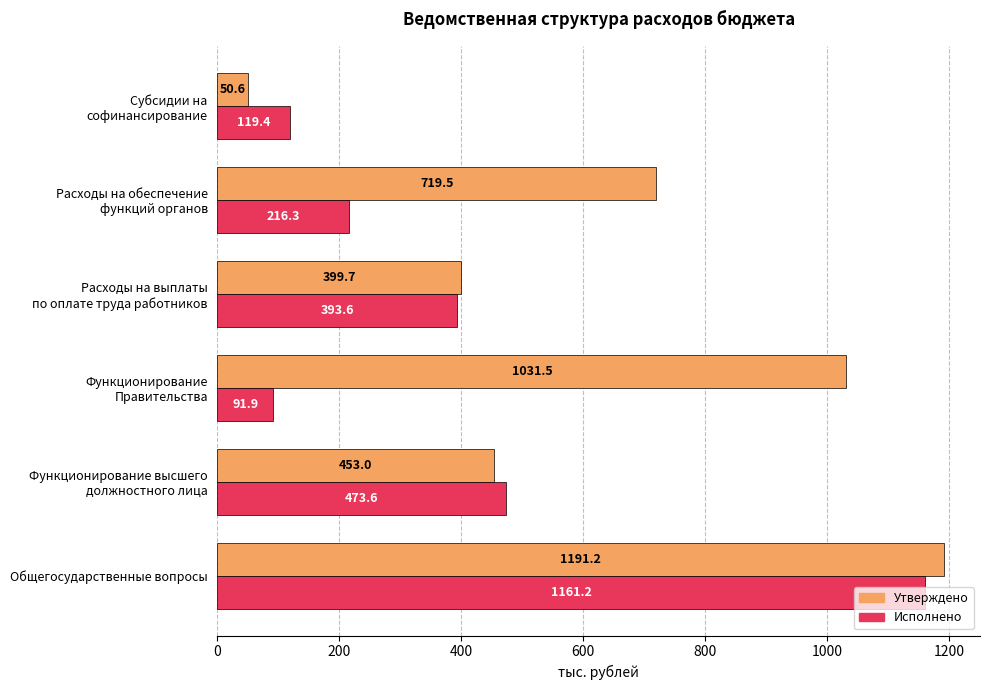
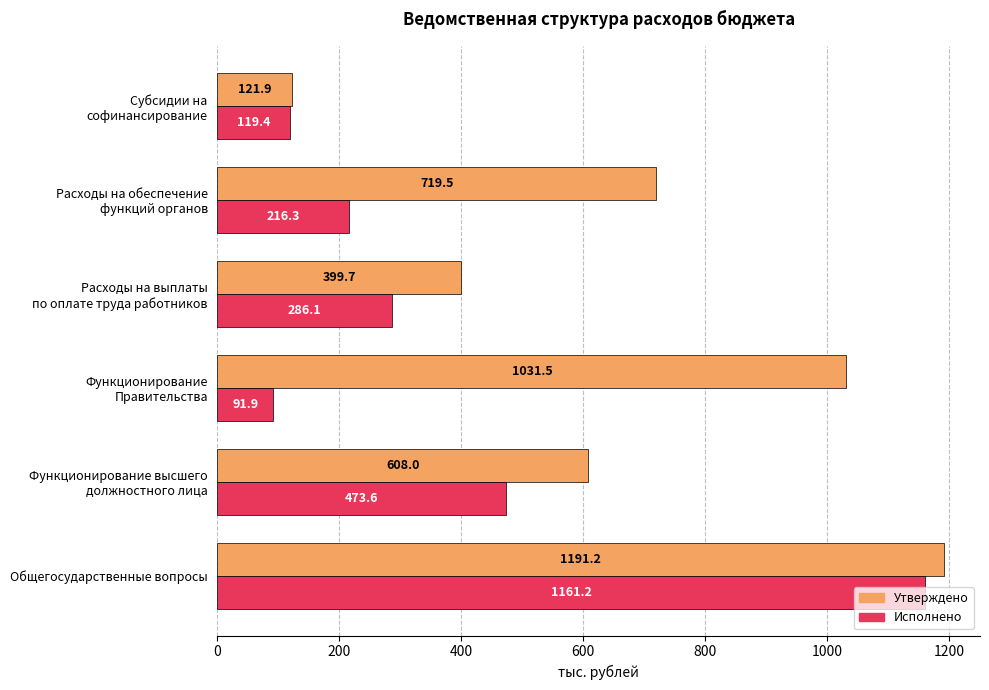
Утверждено, Субсидии на софинансирование: 50.6 -> 121.9
Исполнено, Расходы на выплаты по оплате труда работников: 393.6 -> 286.1
Утверждено, Функционирование высшего должностного лица: 453.0 -> 608.0
